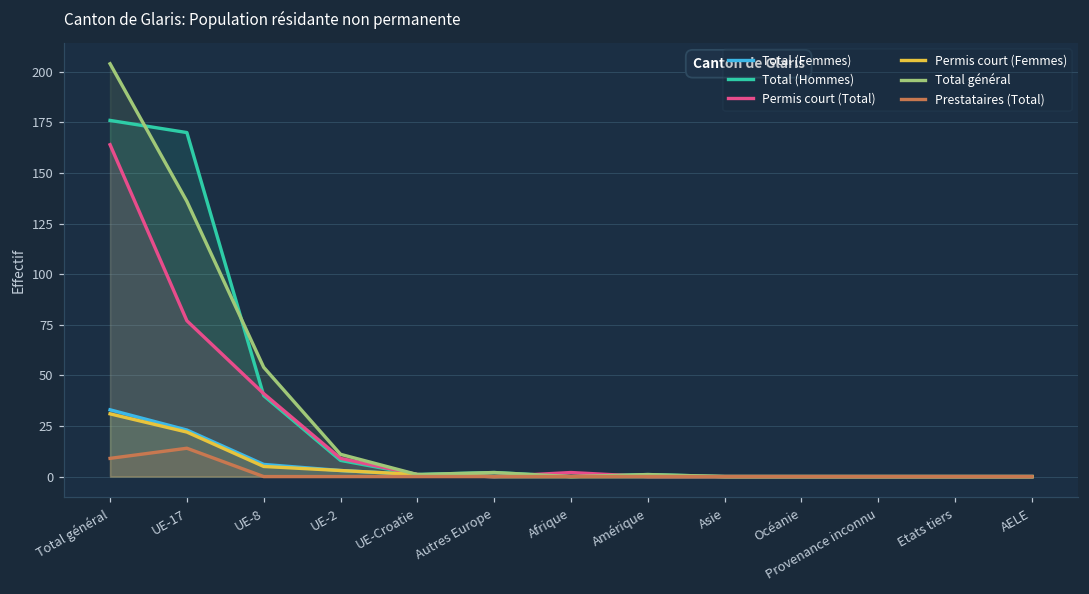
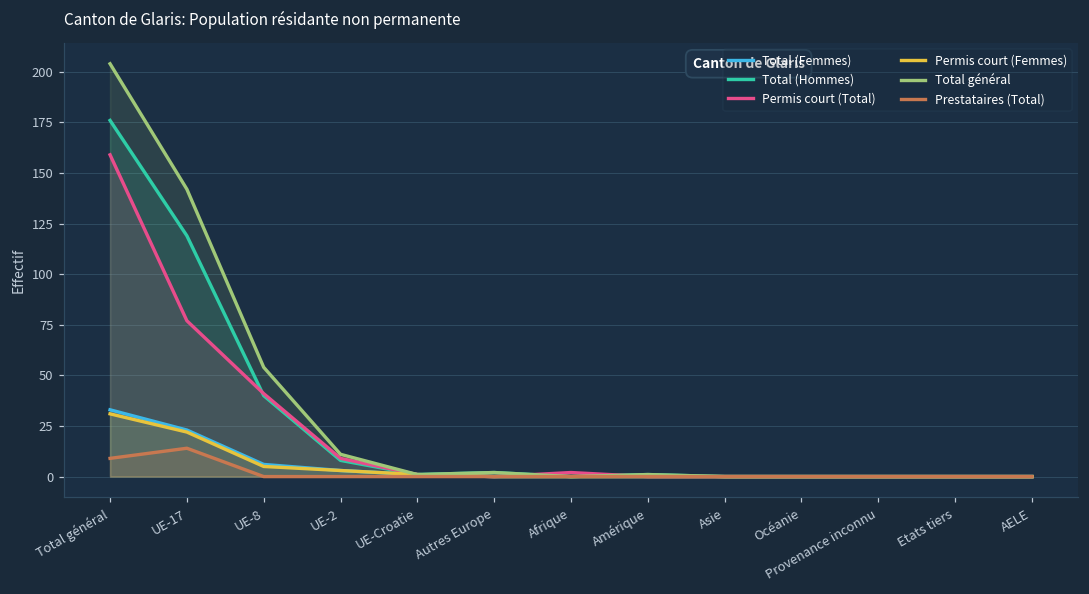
Permis court (Total), Total général: 164 -> 159
Total (Hommes), UE-17: 170 -> 119
Total général, UE-17: 136 -> 142
